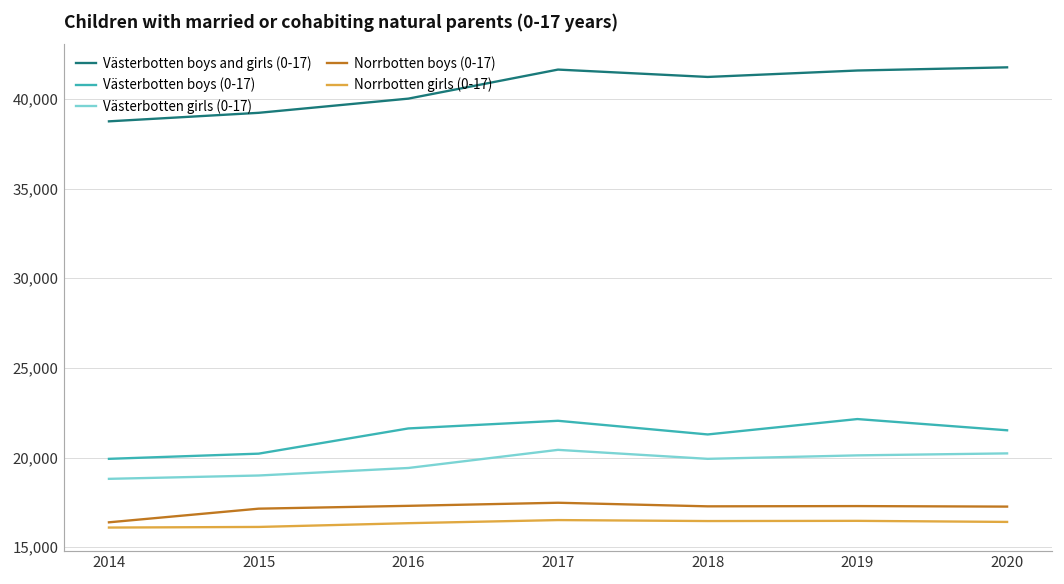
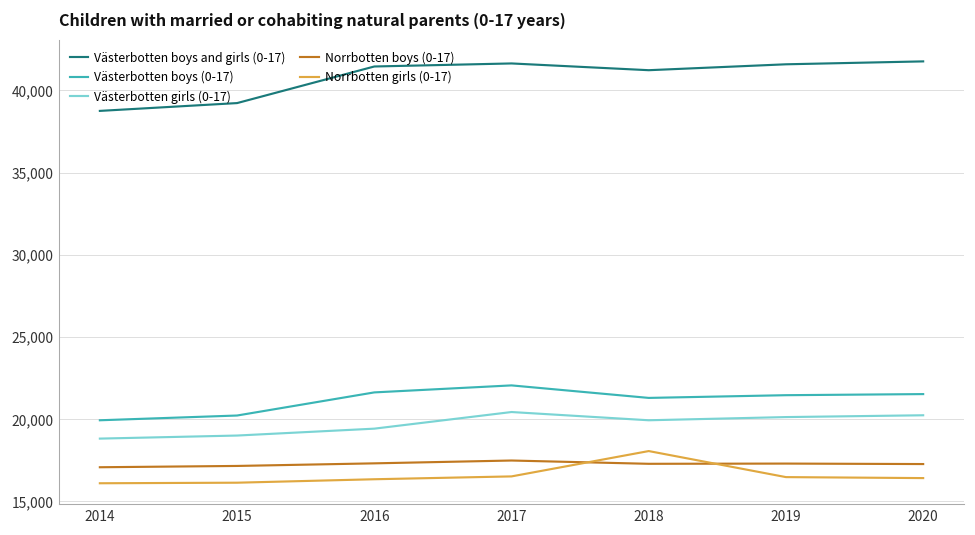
Norrbotten boys (0-17), 2014: 16,400 -> 17,100
Västerbotten boys and girls (0-17), 2016: 40,000 -> 41,400
Norrbotten girls (0-17), 2018: 16,500 -> 18,100
Västerbotten boys (0-17), 2019: 22,100 -> 21,500
